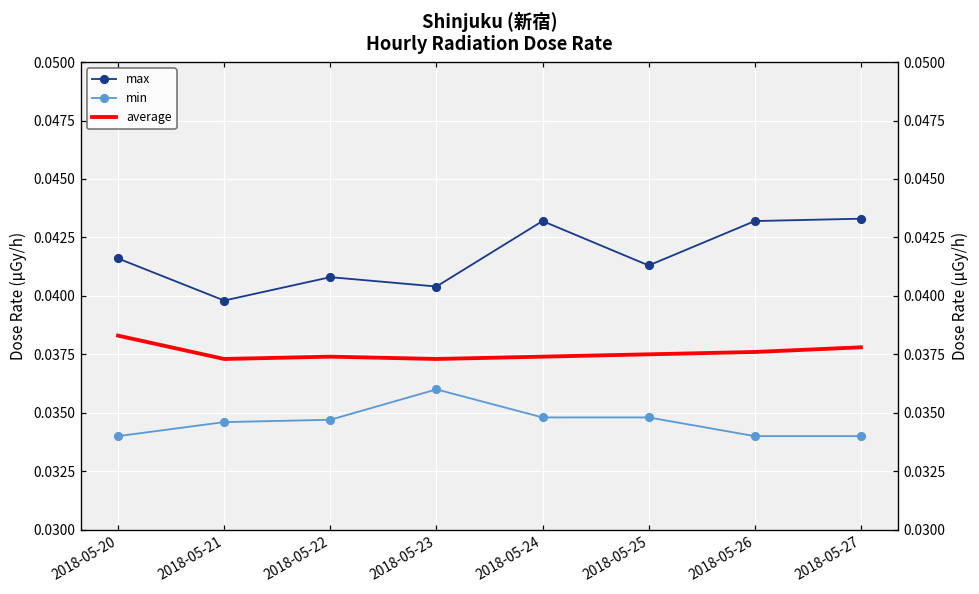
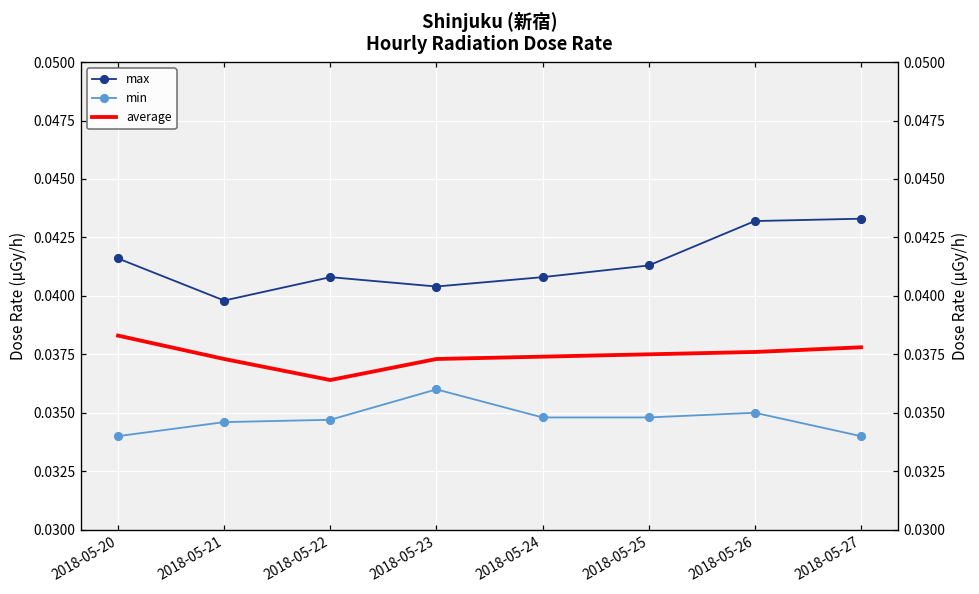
average, 2018-05-22: 0.0374 -> 0.0364
max, 2018-05-24: 0.0432 -> 0.0408
min, 2018-05-26: 0.034 -> 0.035
